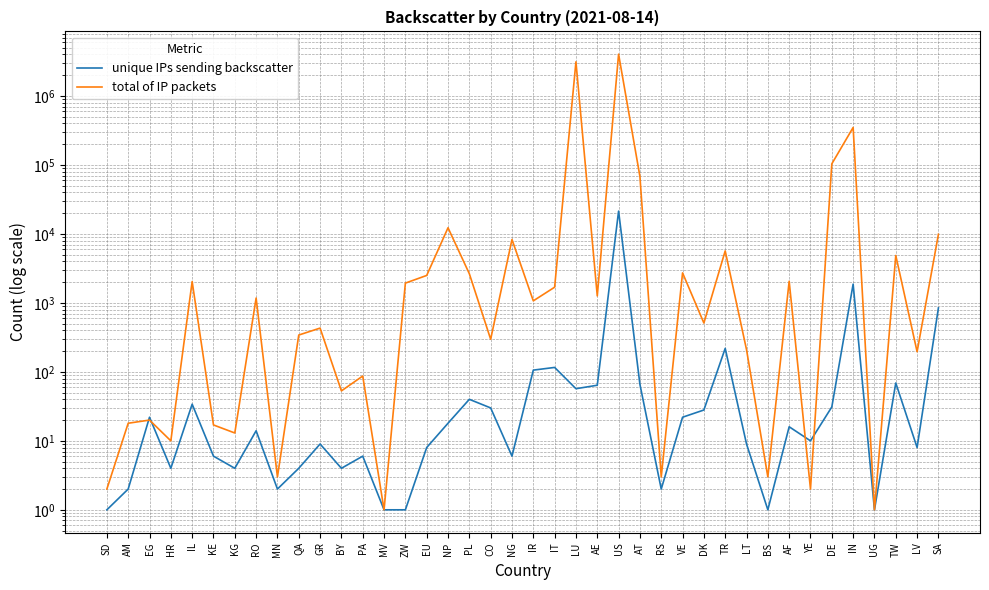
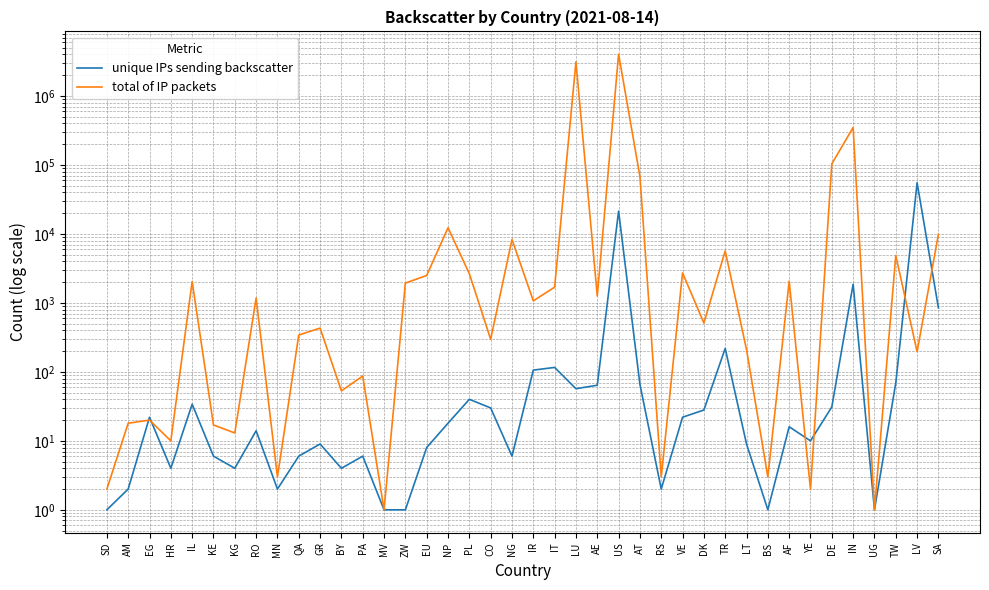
unique IPs sending backscatter, QA: 4 -> 6
unique IPs sending backscatter, LV: 8 -> 60000
